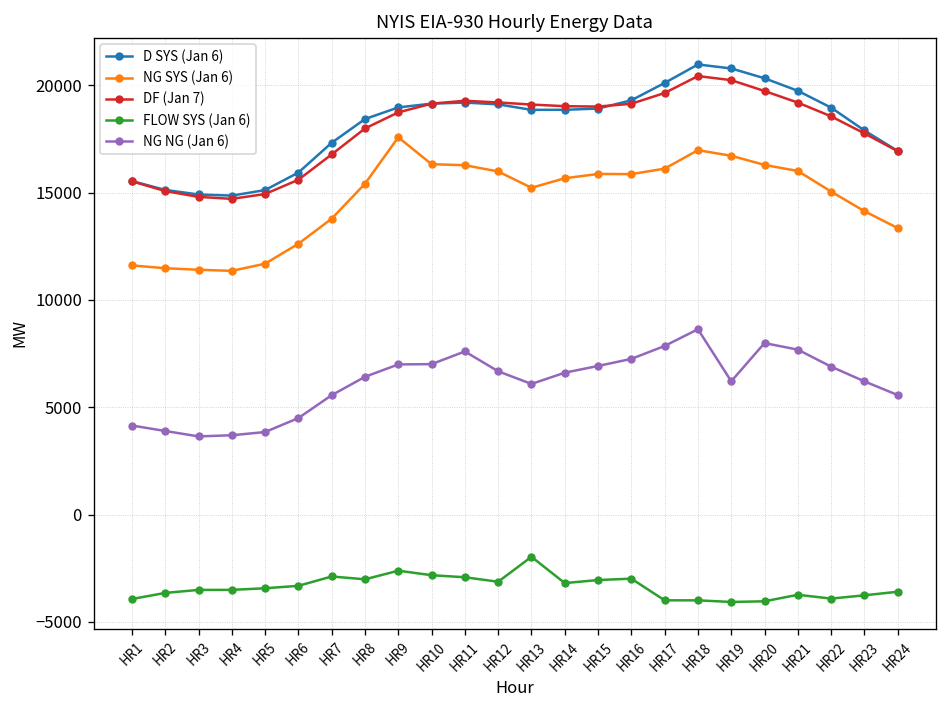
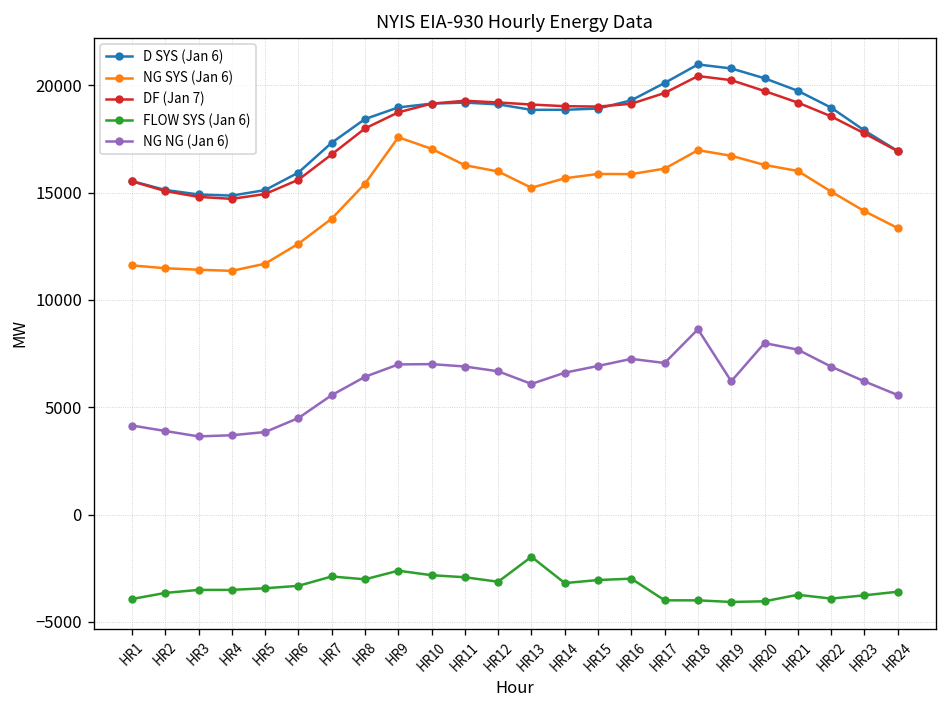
NG SYS (Jan 6), HR10: 16300 -> 17000
NG NG (Jan 6), HR11: 7600 -> 6900
NG NG (Jan 6), HR17: 7900 -> 7100
